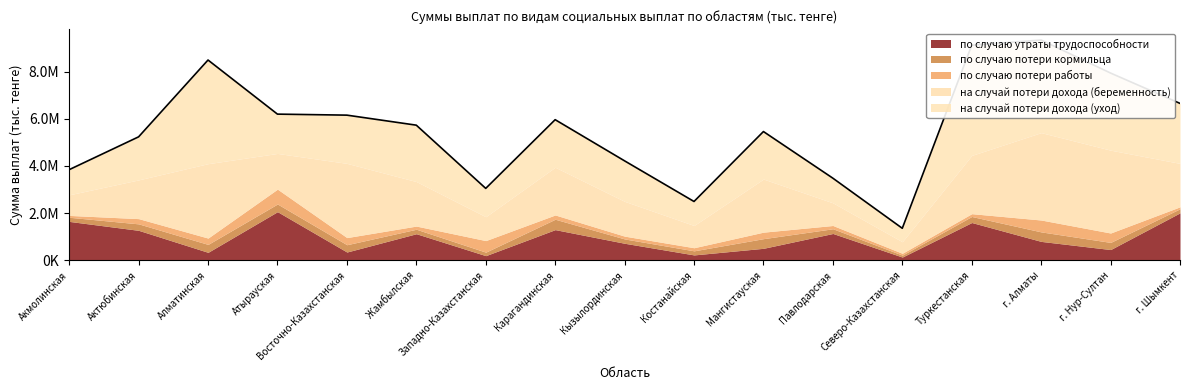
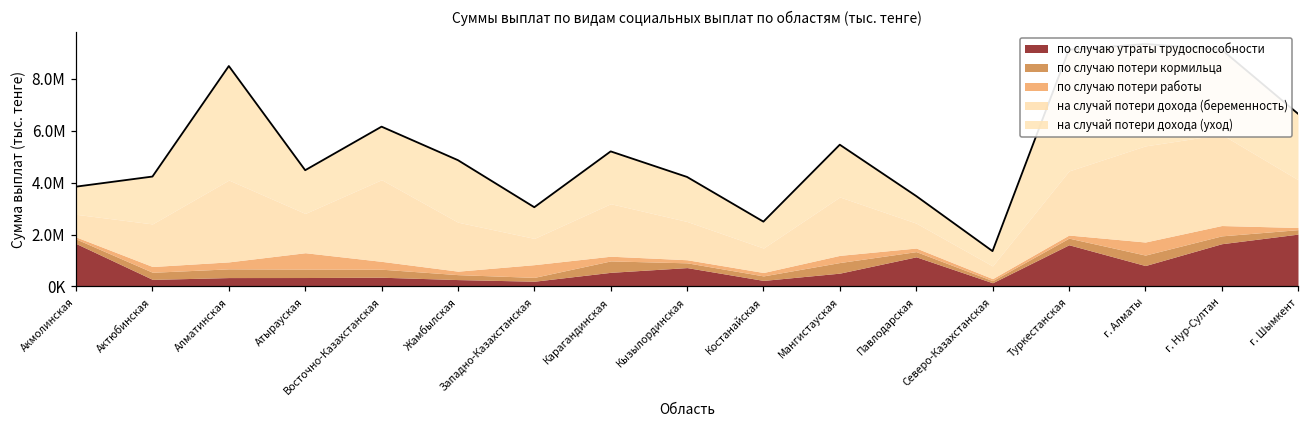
по случаю утраты трудоспособности, Актюбинская: 1300000 -> 300000
по случаю утраты трудоспособности, Атырауская: 2100000 -> 300000
по случаю утраты трудоспособности, Жамбылская: 1100000 -> 300000
по случаю утраты трудоспособности, Карагандинская: 1300000 -> 500000
по случаю утраты трудоспособности, г. Нур-Султан: 500000 -> 1600000
